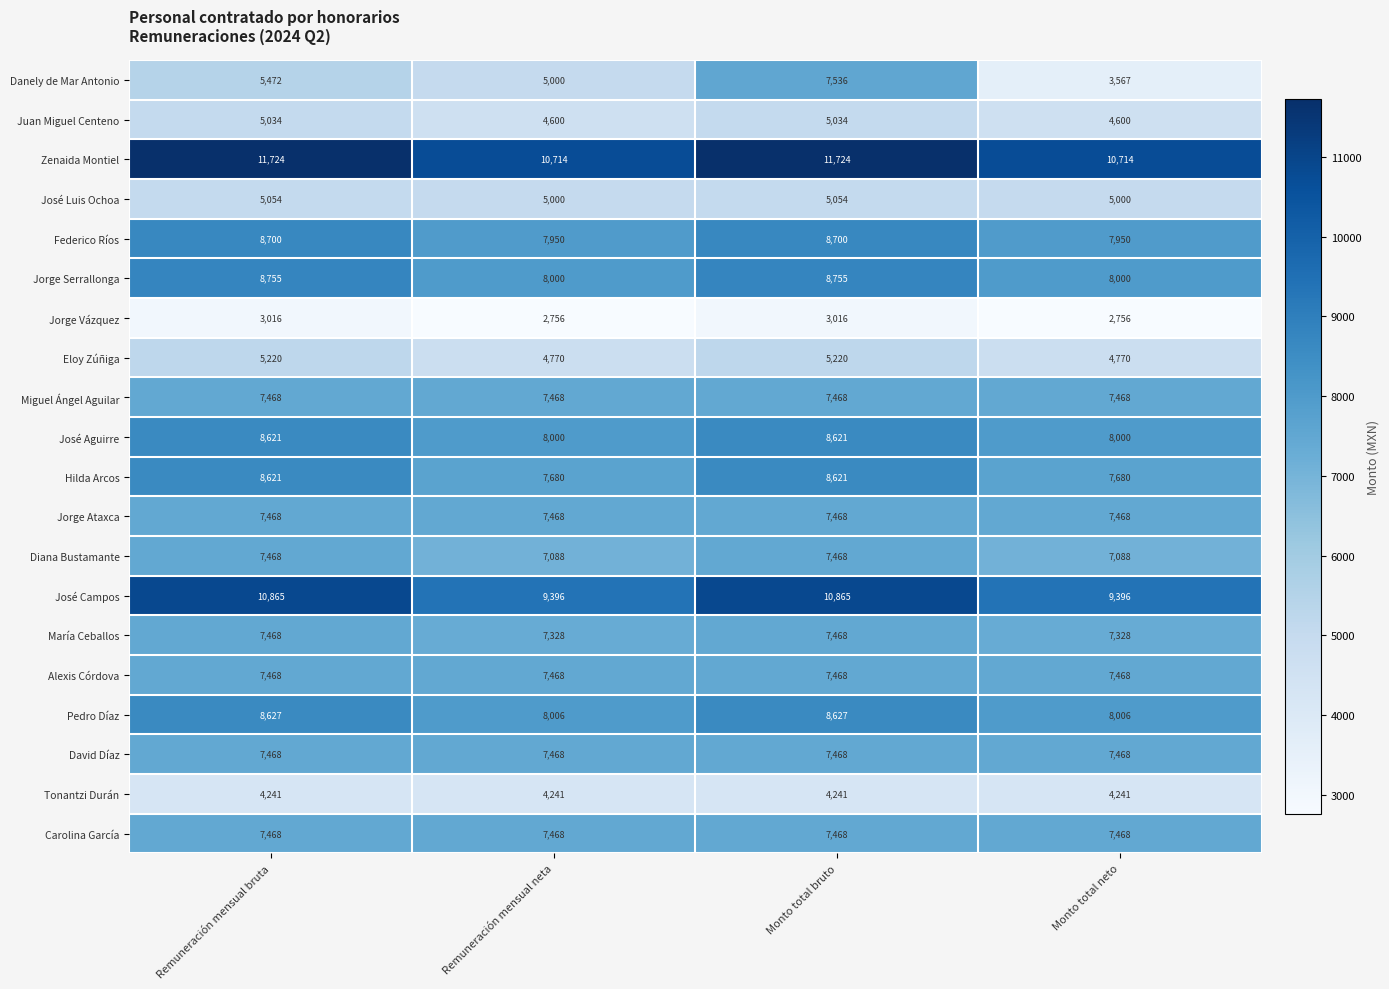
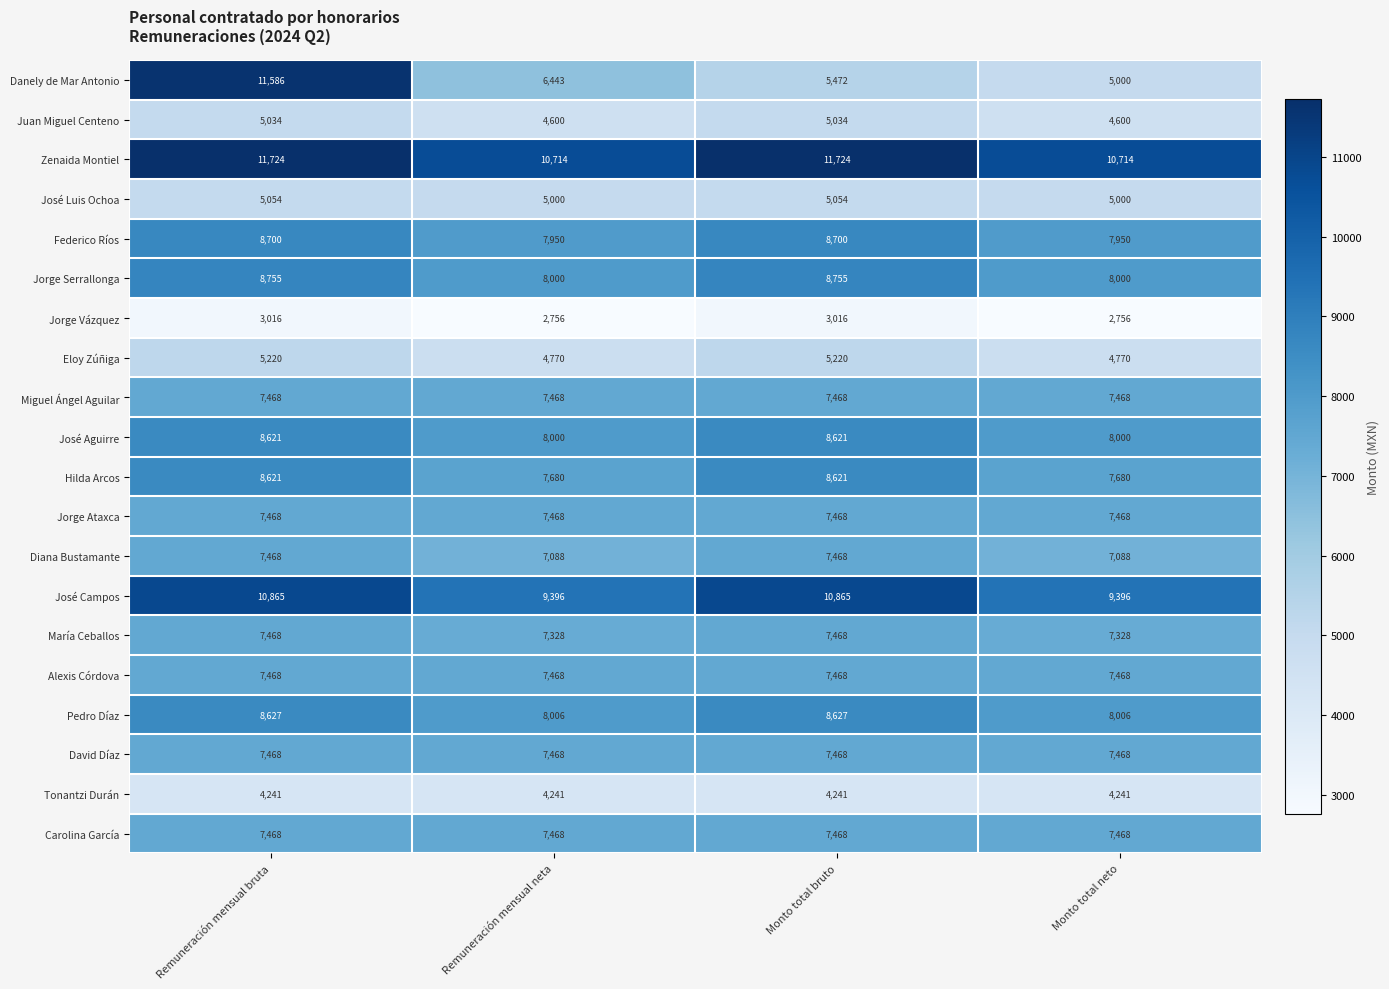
Danely de Mar Antonio, Remuneración mensual bruta: 5,472 -> 11,586
Danely de Mar Antonio, Remuneración mensual neta: 5,000 -> 6,443
Danely de Mar Antonio, Monto total bruto: 7,536 -> 5,472
Danely de Mar Antonio, Monto total neto: 3,567 -> 5,000
